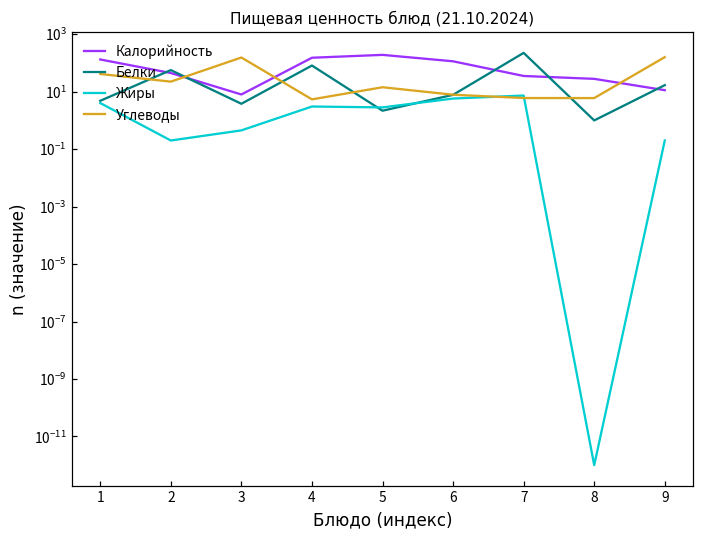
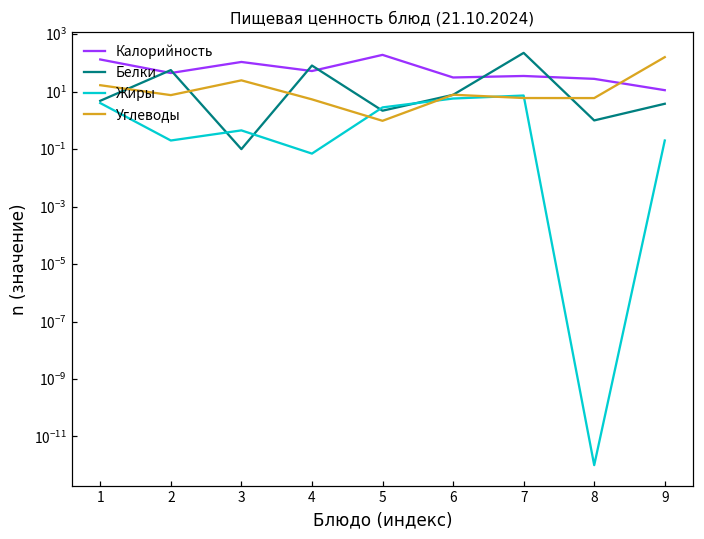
Углеводы, 1: 40 -> 20
Углеводы, 2: 20 -> 8
Калорийность, 3: 8 -> 110
Белки, 3: 4 -> 0.1
Углеводы, 3: 200 -> 20
Калорийность, 4: 200 -> 50
Жиры, 4: 3 -> 0.07
Углеводы, 5: 10 -> 1.0
Калорийность, 6: 100 -> 30
Белки, 9: 20 -> 4
